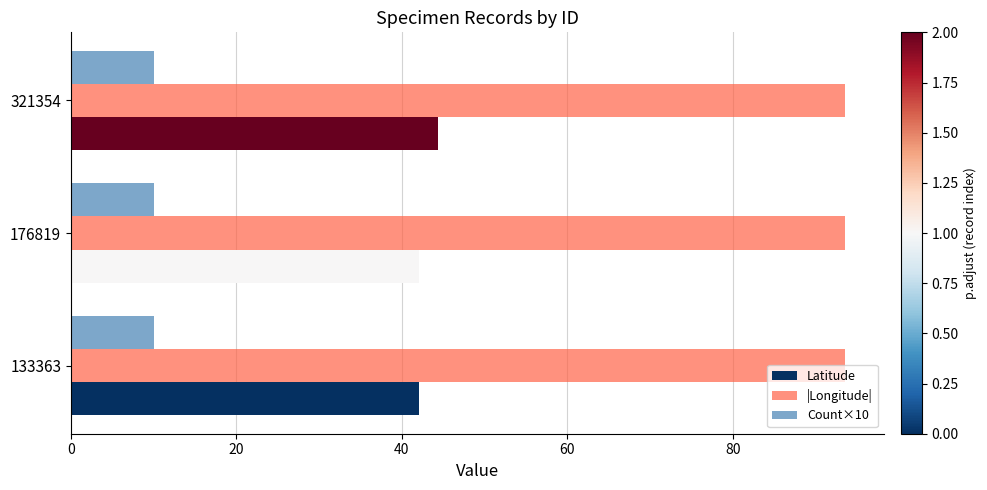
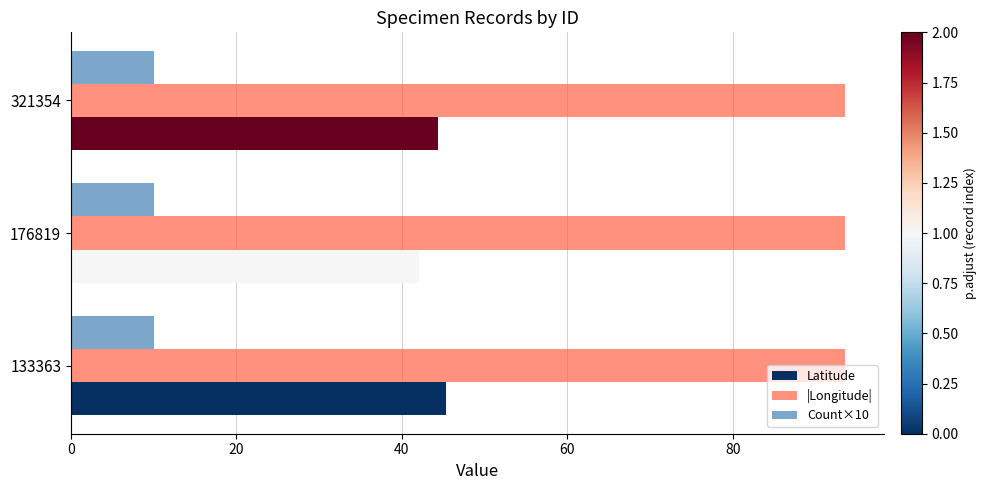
Latitude, 133363: 42 -> 45
